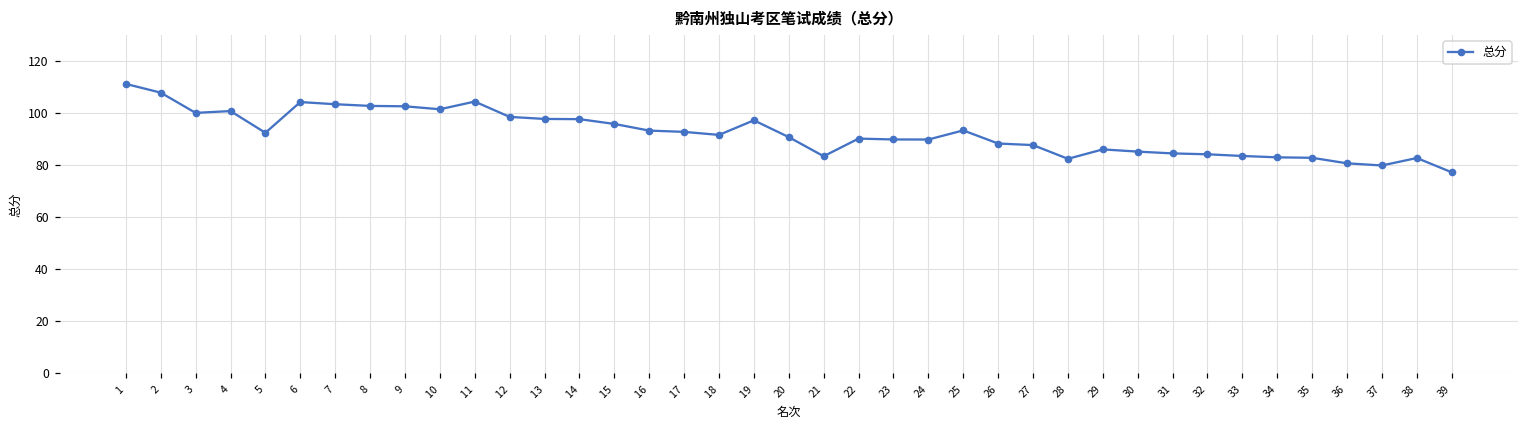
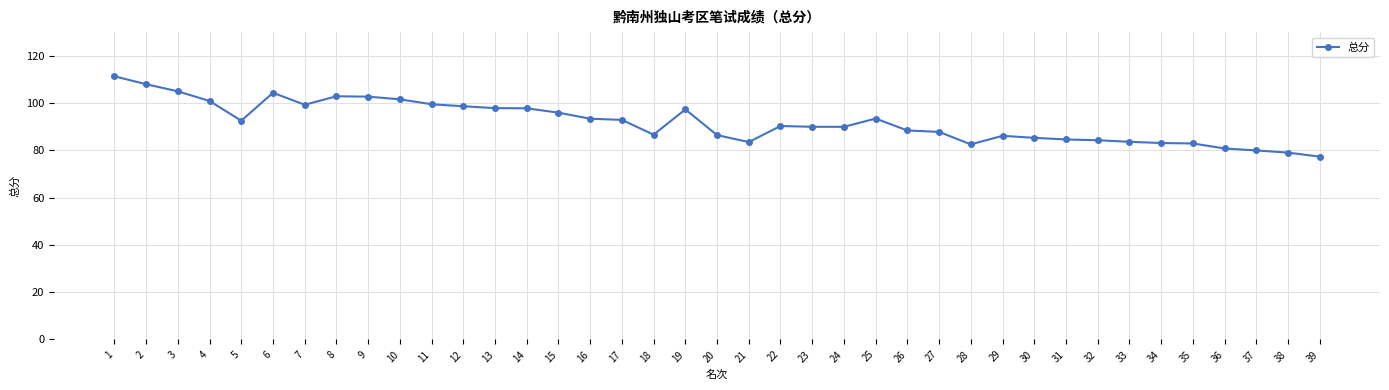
3: 100 -> 105
7: 104 -> 99
11: 105 -> 99
18: 92 -> 87
20: 91 -> 86
38: 83 -> 79
